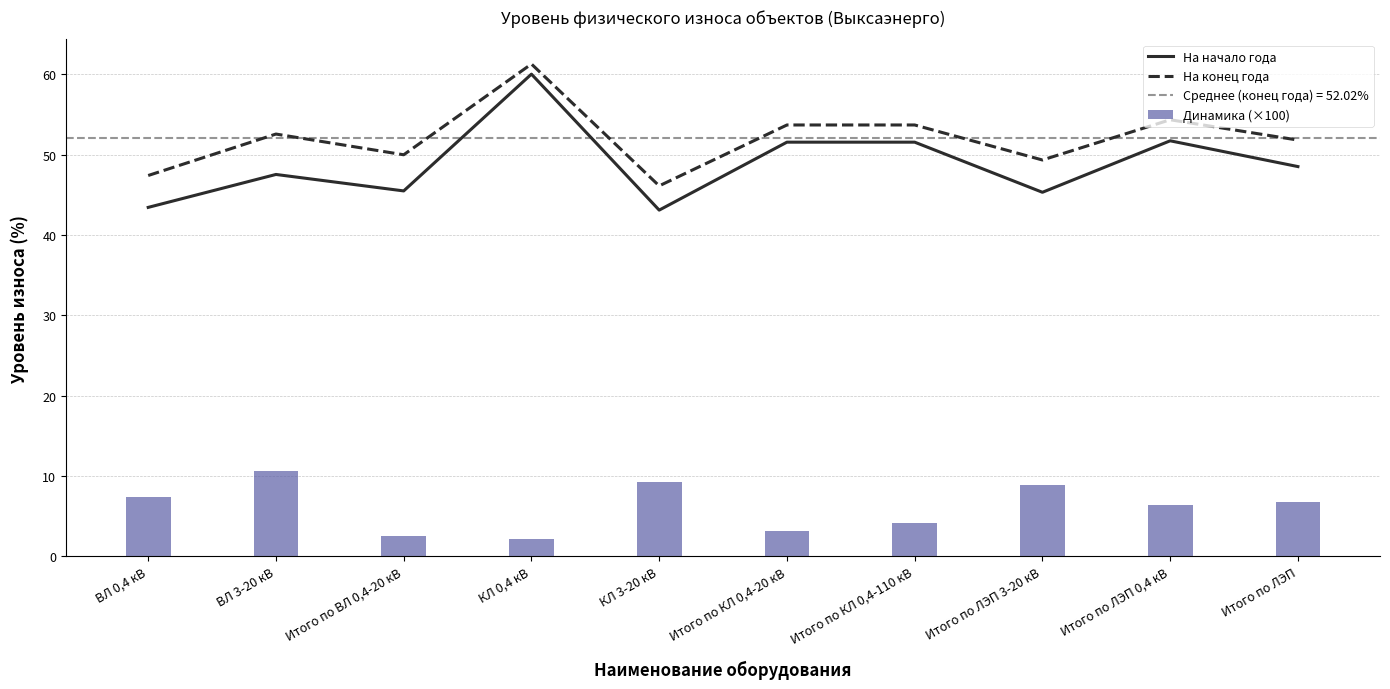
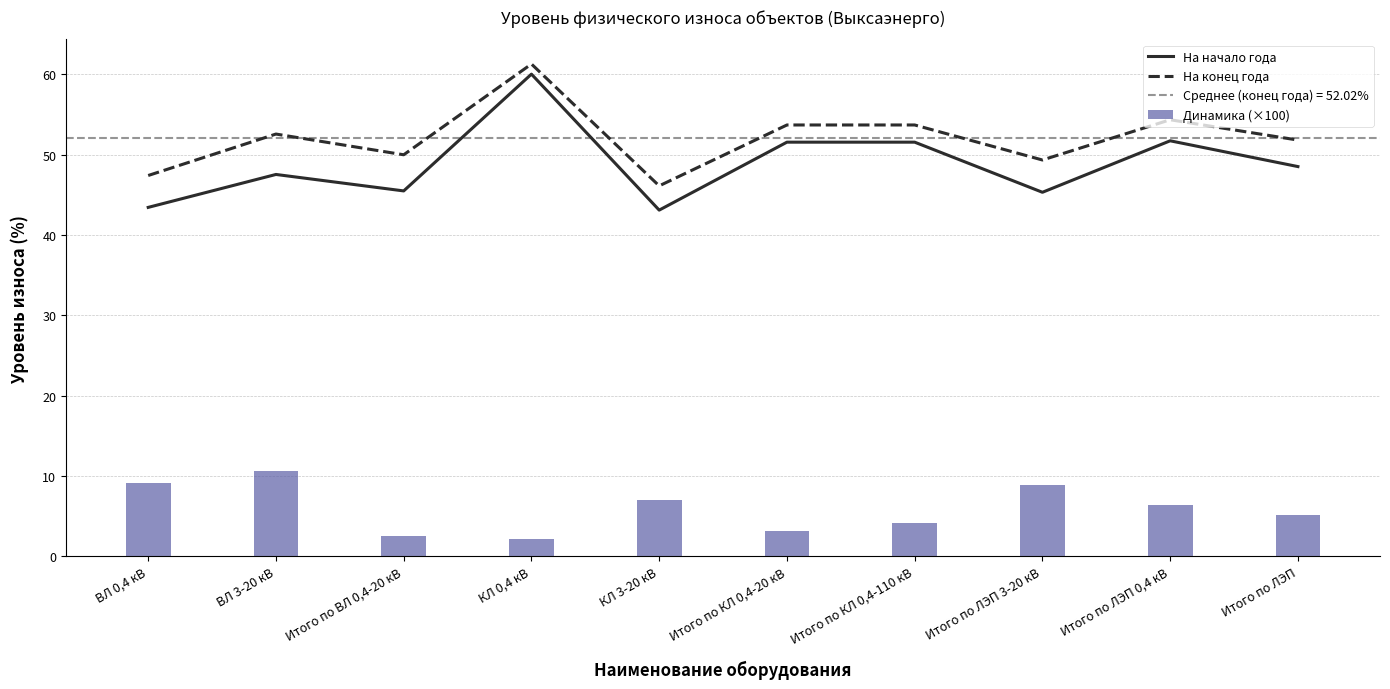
Динамика (×100), ВЛ 0,4 кВ: 7 -> 9
Динамика (×100), КЛ 3-20 кВ: 9 -> 7
Динамика (×100), Итого по ЛЭП: 7 -> 5
